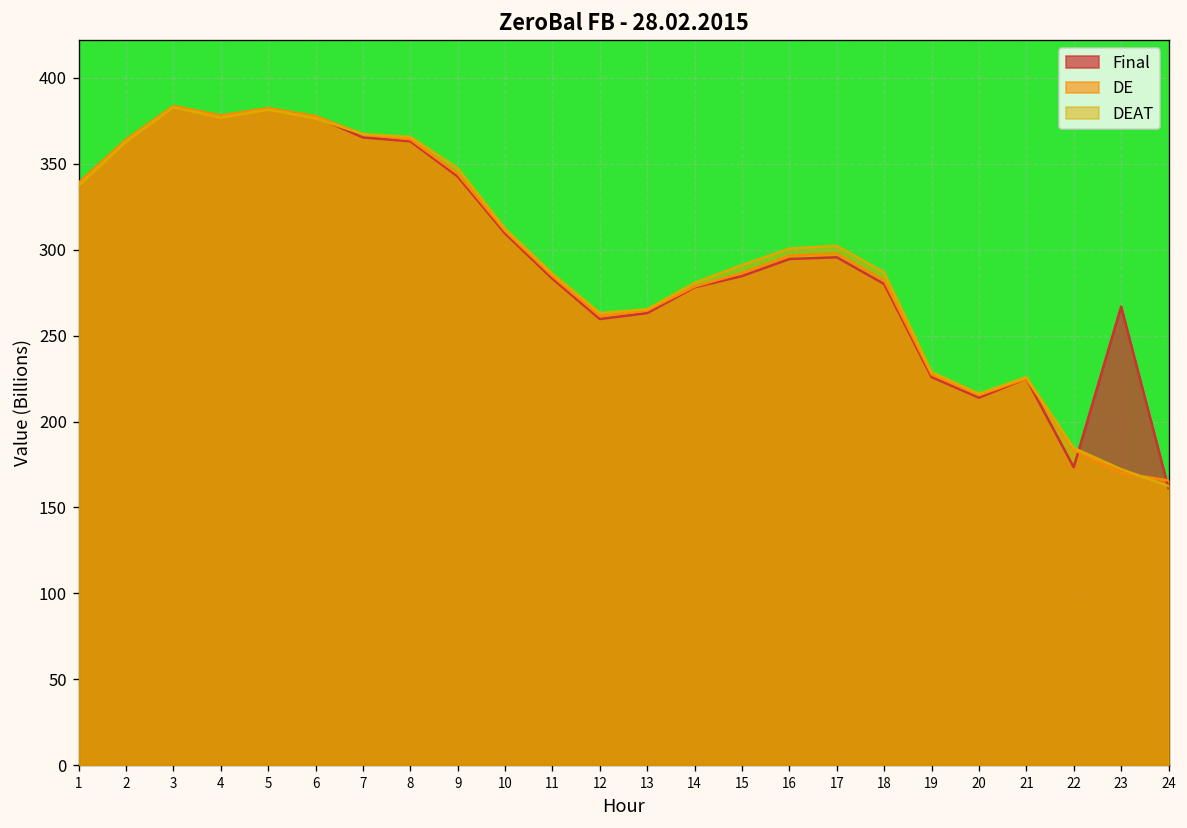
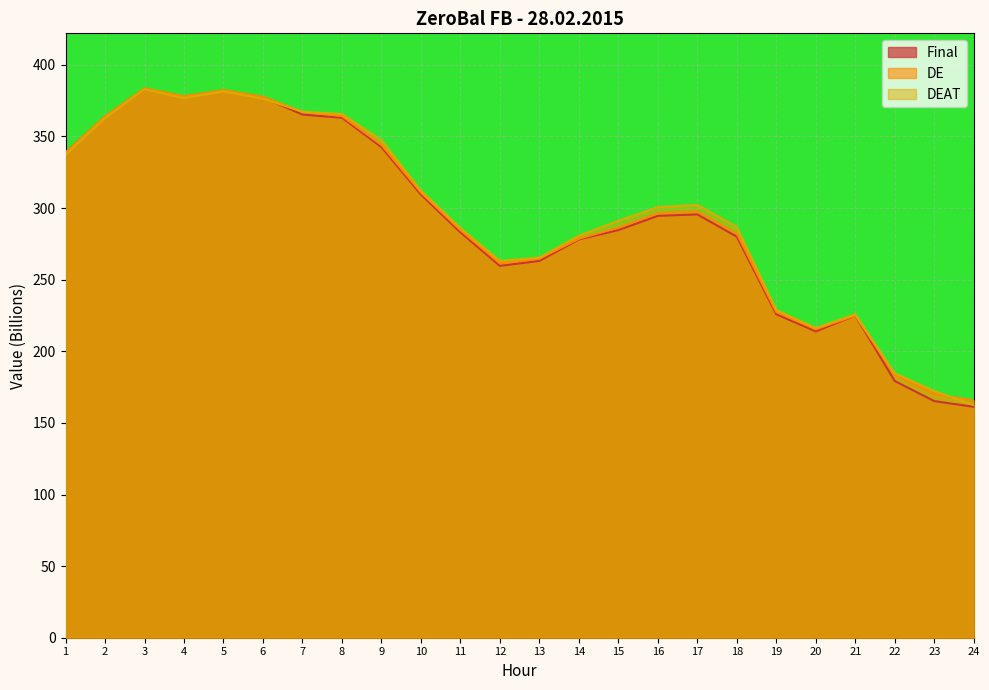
Final, 22: 173 -> 179
Final, 23: 267 -> 165
